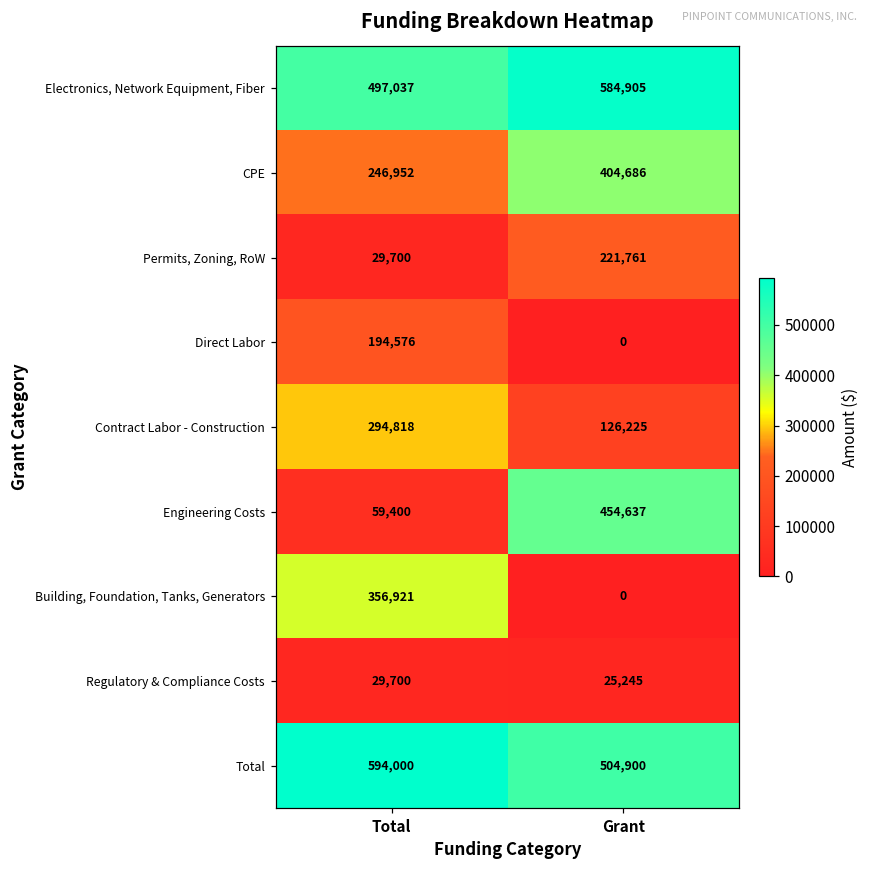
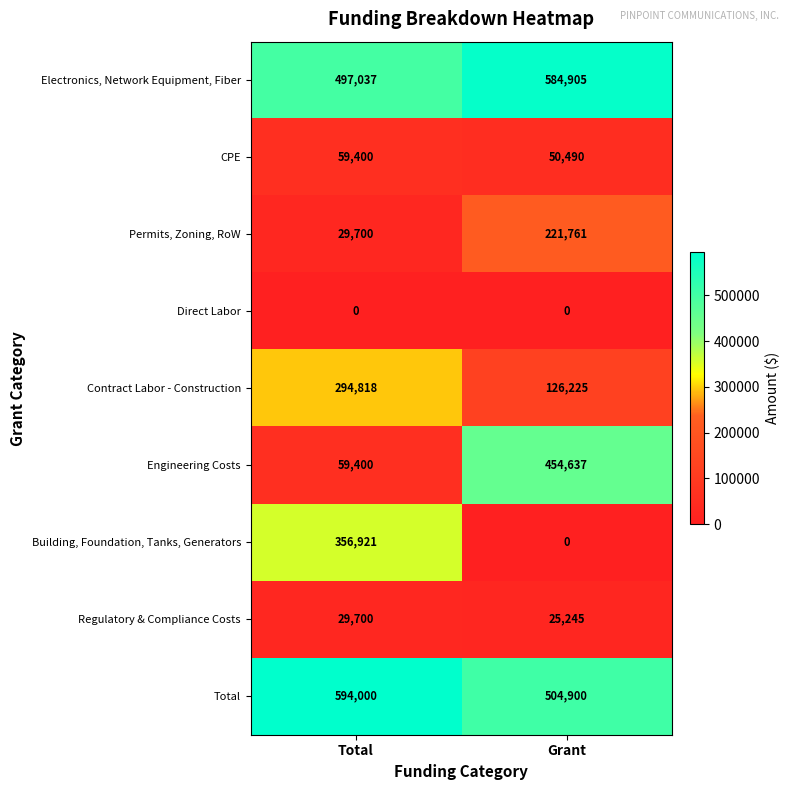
CPE, Total: 246,952 -> 59,400
CPE, Grant: 404,686 -> 50,490
Direct Labor, Total: 194,576 -> 0
